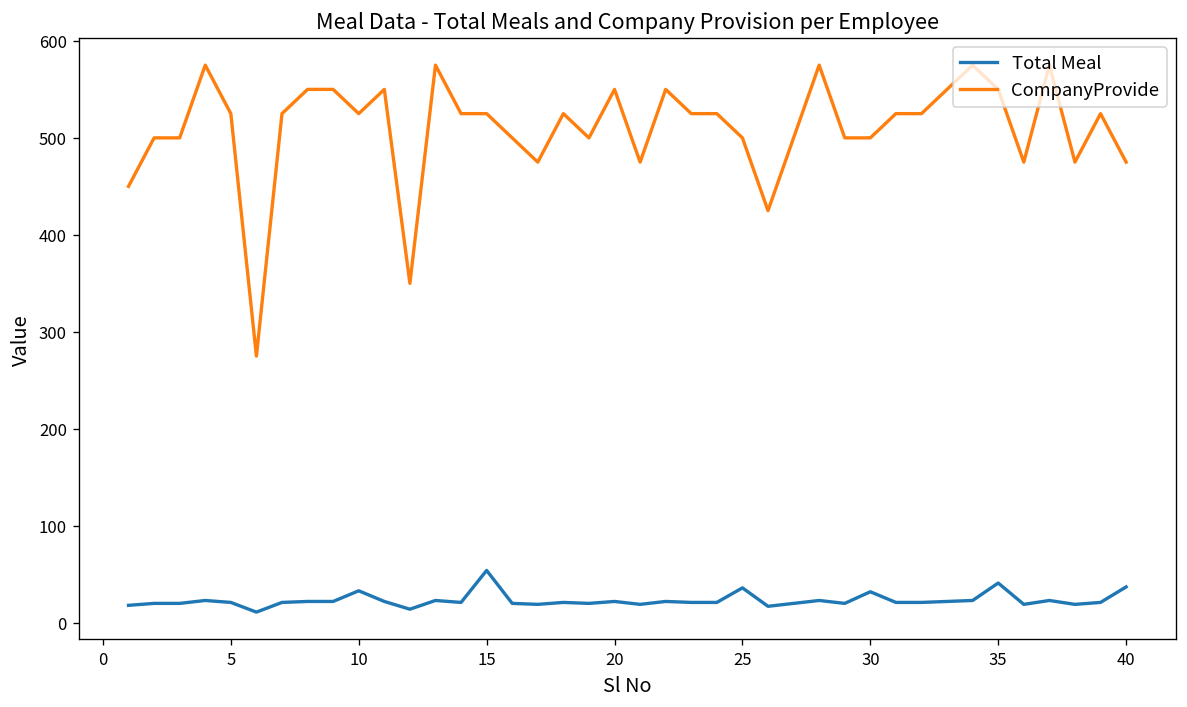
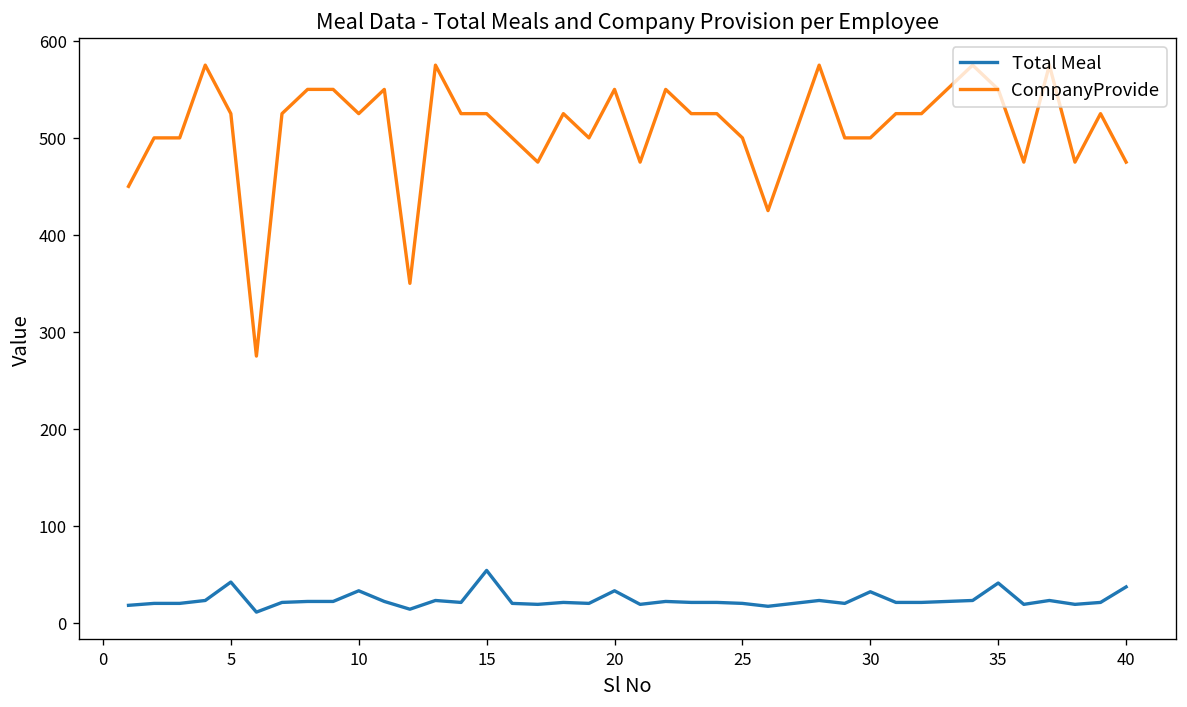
Total Meal, 5: 20 -> 40
Total Meal, 20: 20 -> 30
Total Meal, 25: 40 -> 20
